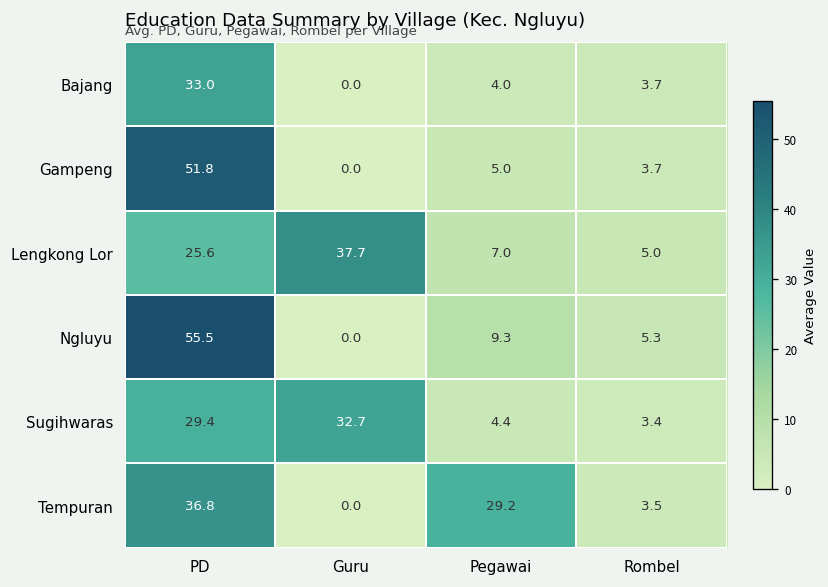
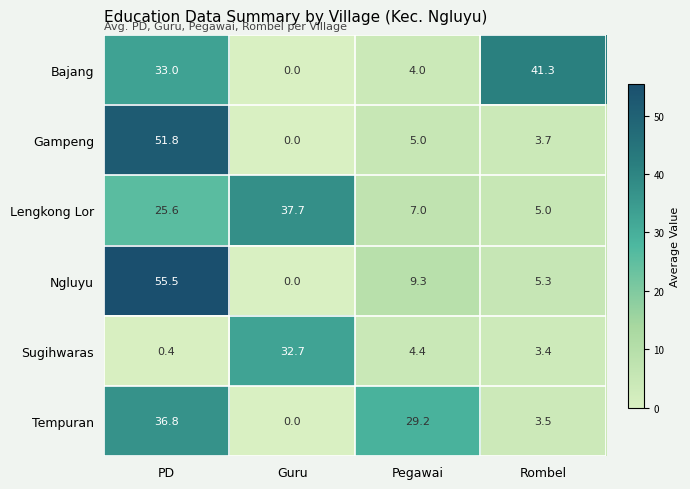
Bajang, Rombel: 3.7 -> 41.3
Sugihwaras, PD: 29.4 -> 0.4
